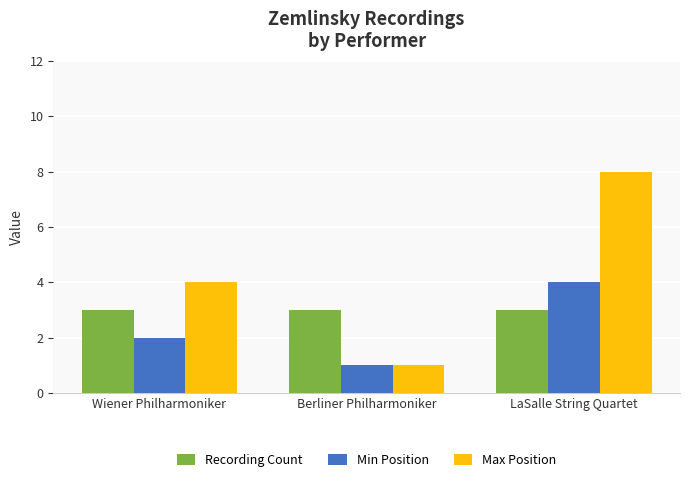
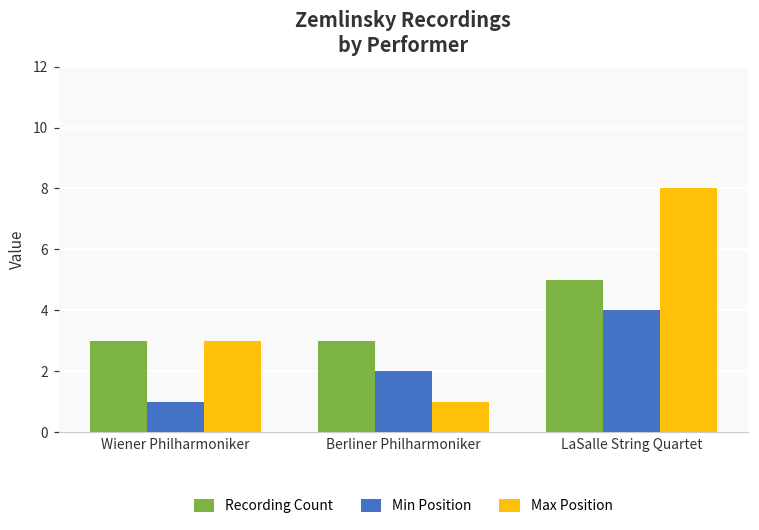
Min Position, Wiener Philharmoniker: 2 -> 1
Max Position, Wiener Philharmoniker: 4 -> 3
Min Position, Berliner Philharmoniker: 1 -> 2
Recording Count, LaSalle String Quartet: 3 -> 5
